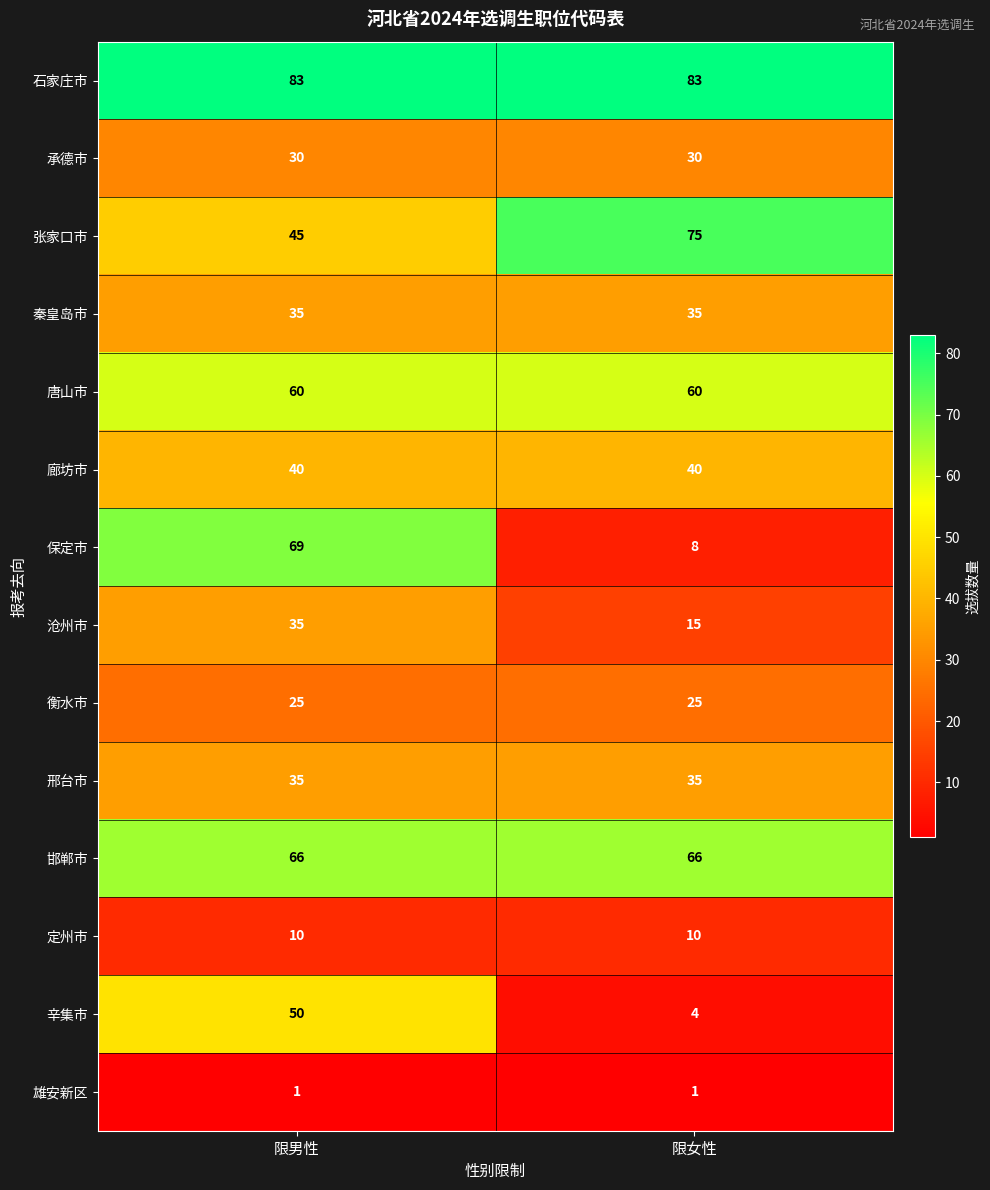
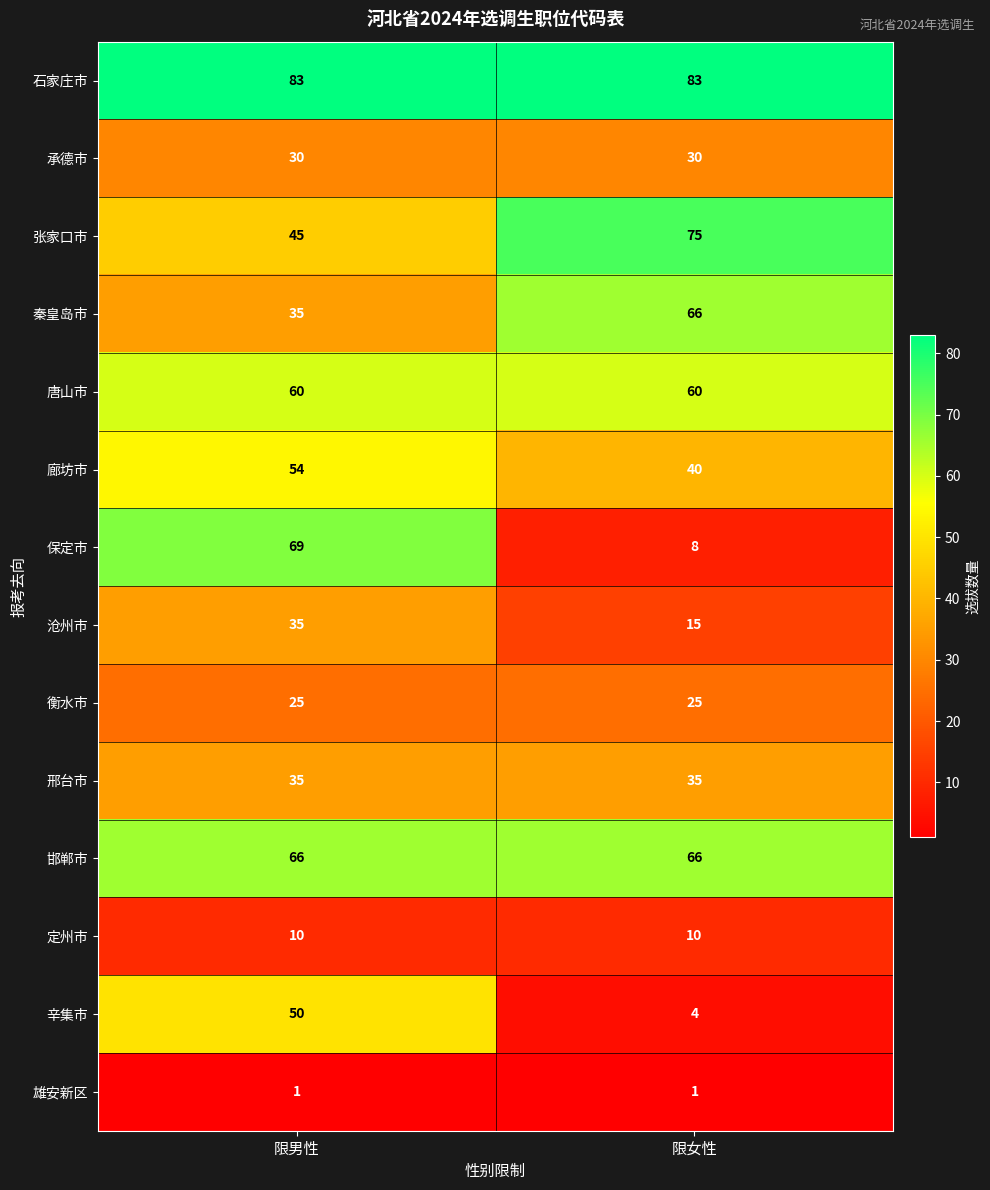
秦皇岛市, 限女性: 35 -> 66
廊坊市, 限男性: 40 -> 54
